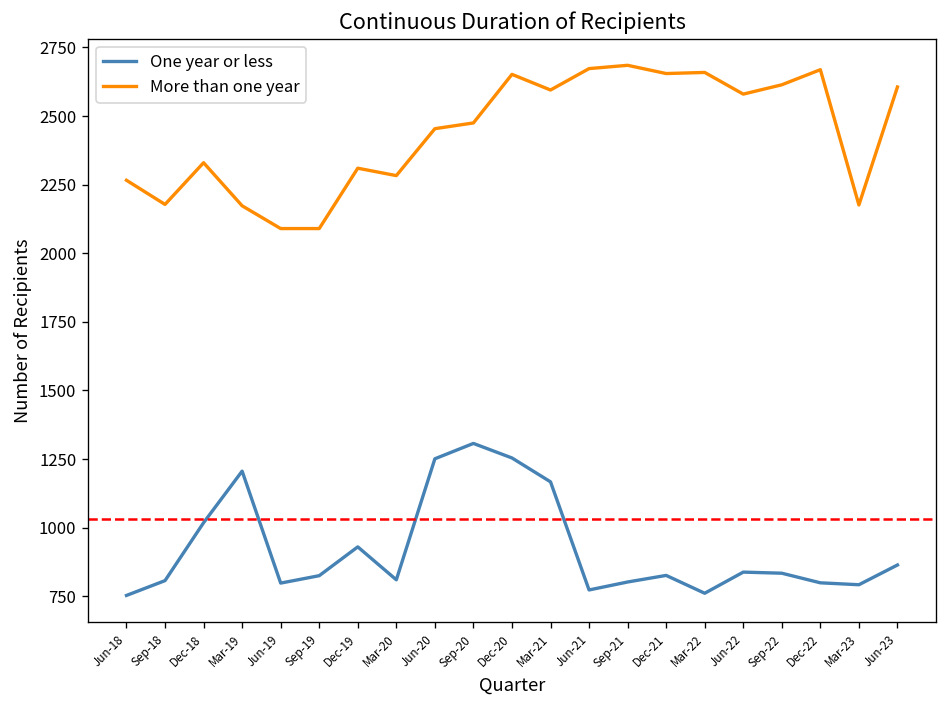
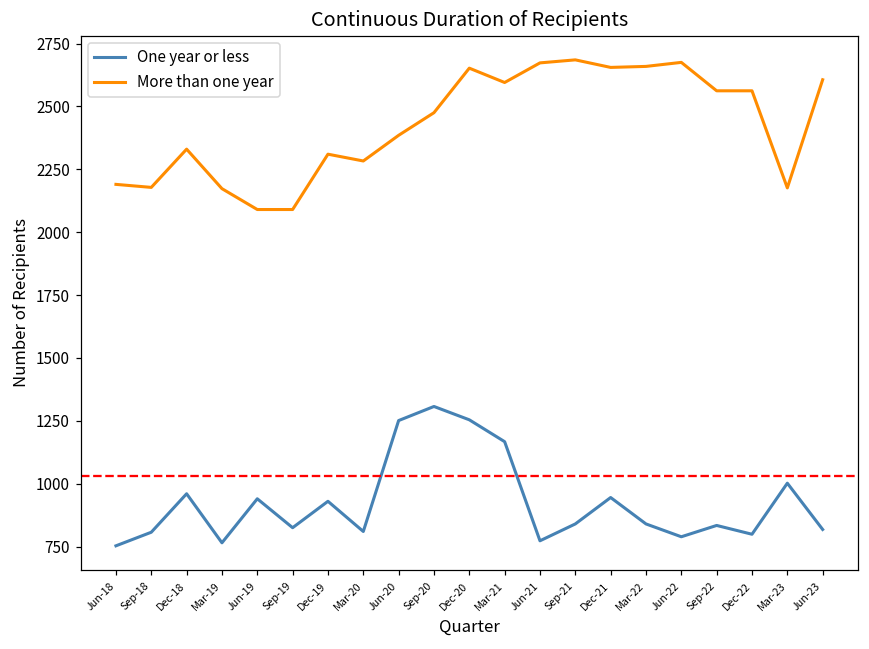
More than one year, Jun-18: 2270 -> 2190
One year or less, Dec-18: 1020 -> 960
One year or less, Mar-19: 1210 -> 770
One year or less, Jun-19: 800 -> 940
More than one year, Jun-20: 2450 -> 2390
One year or less, Sep-21: 800 -> 840
One year or less, Dec-21: 830 -> 950
One year or less, Mar-22: 760 -> 840
One year or less, Jun-22: 840 -> 790
More than one year, Jun-22: 2580 -> 2680
More than one year, Sep-22: 2610 -> 2560
More than one year, Dec-22: 2670 -> 2560
One year or less, Mar-23: 790 -> 1000
One year or less, Jun-23: 860 -> 820
